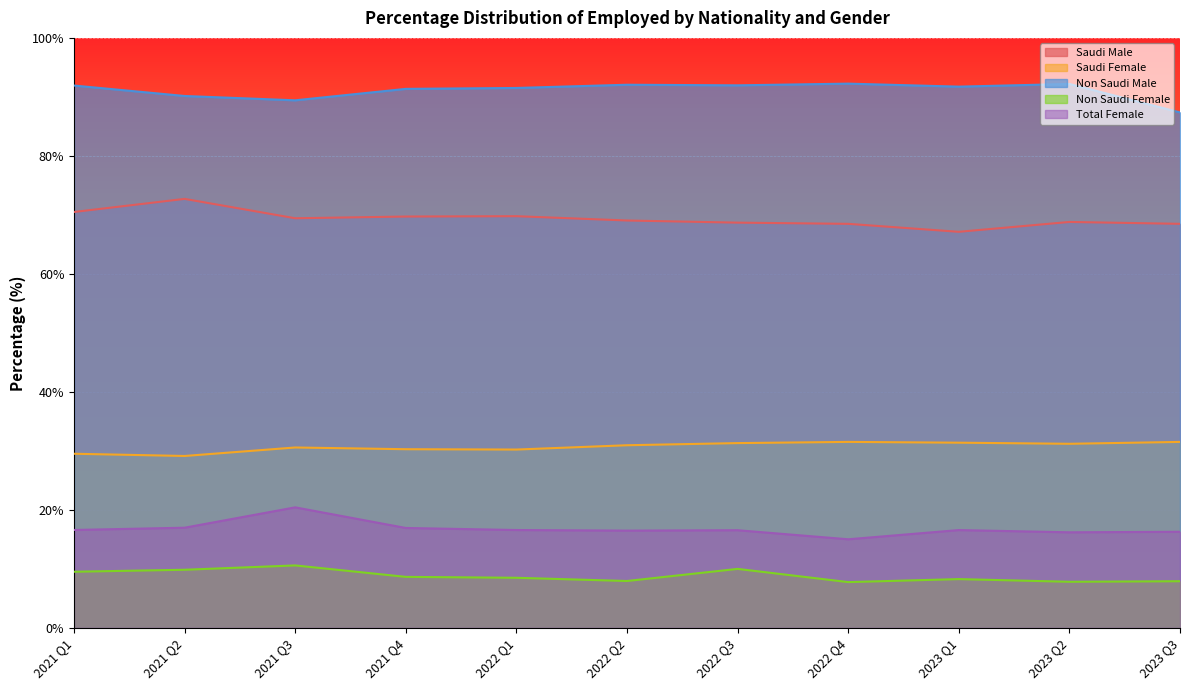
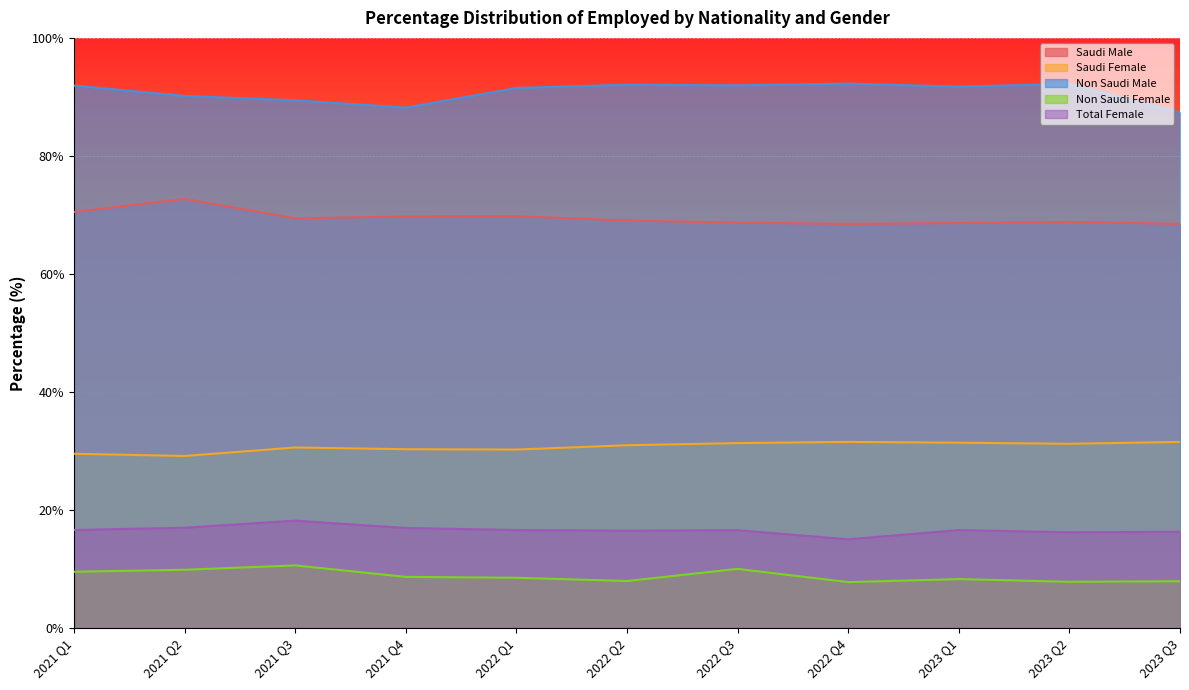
Total Female, 2021 Q3: 20% -> 18%
Non Saudi Male, 2021 Q4: 91% -> 88%
Saudi Male, 2023 Q1: 67% -> 69%
